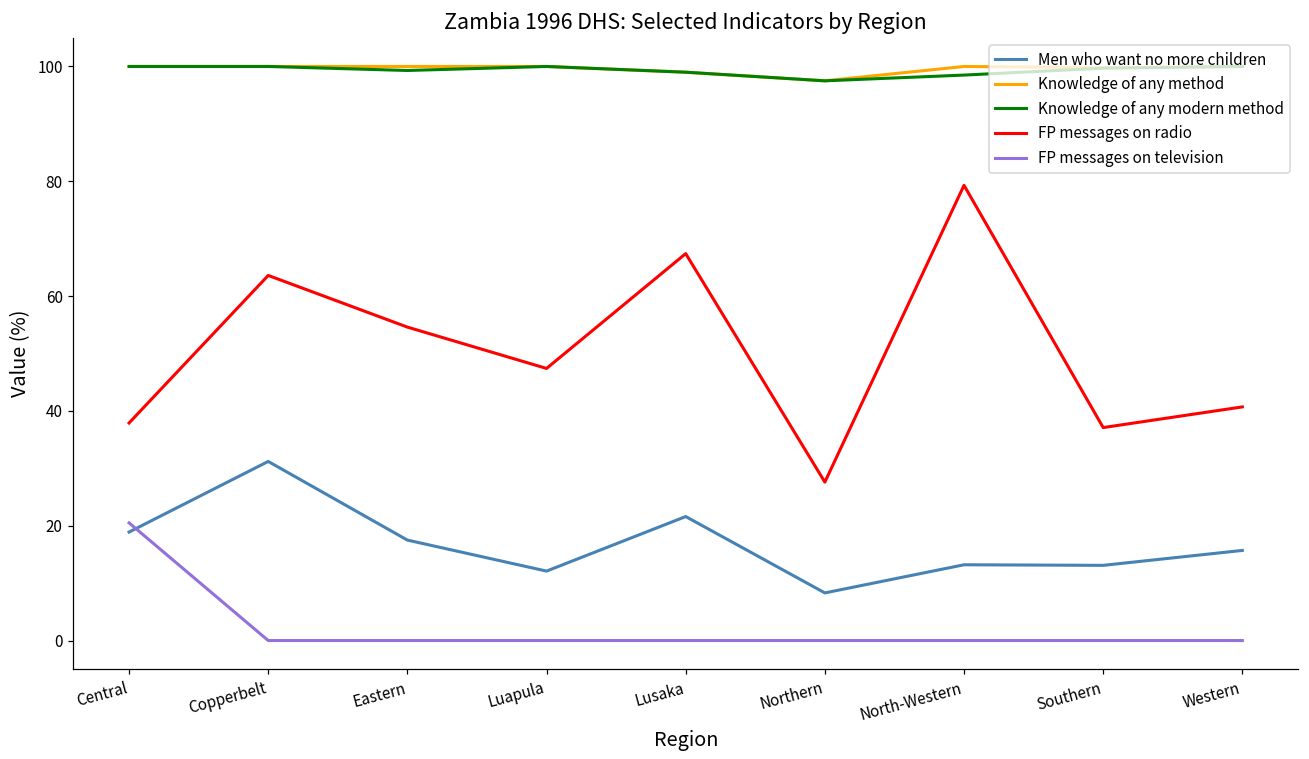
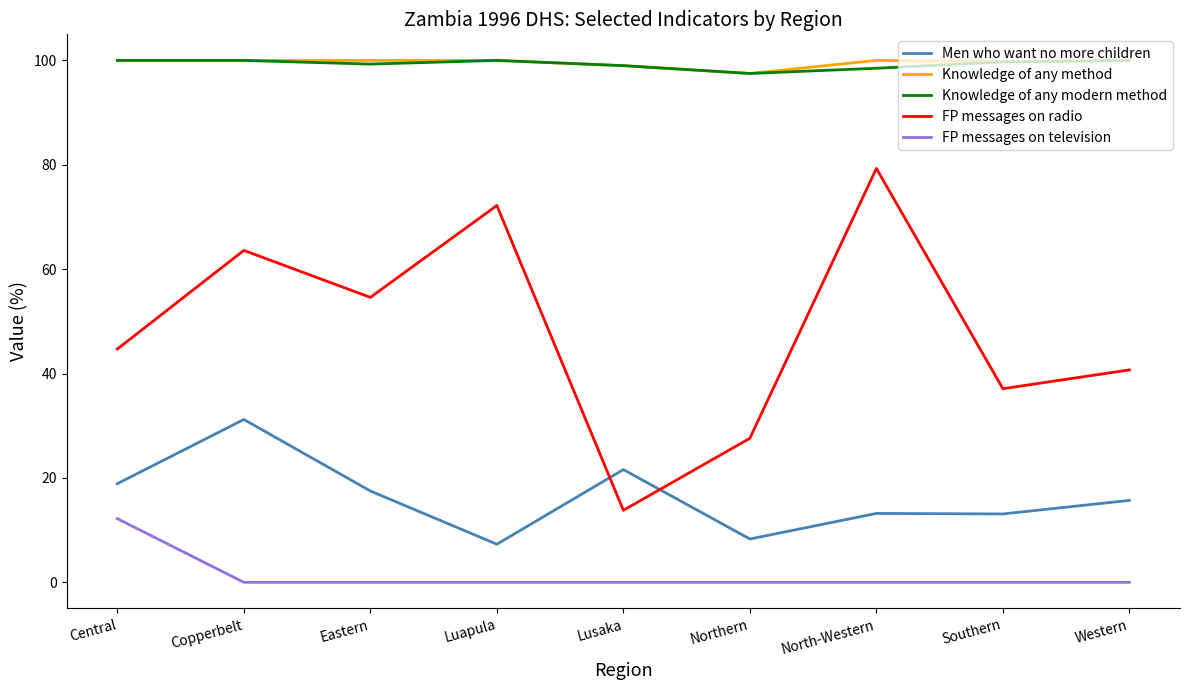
FP messages on radio, Central: 38 -> 45
FP messages on television, Central: 21 -> 12
Men who want no more children, Luapula: 12 -> 7
FP messages on radio, Luapula: 47 -> 72
FP messages on radio, Lusaka: 67 -> 14
